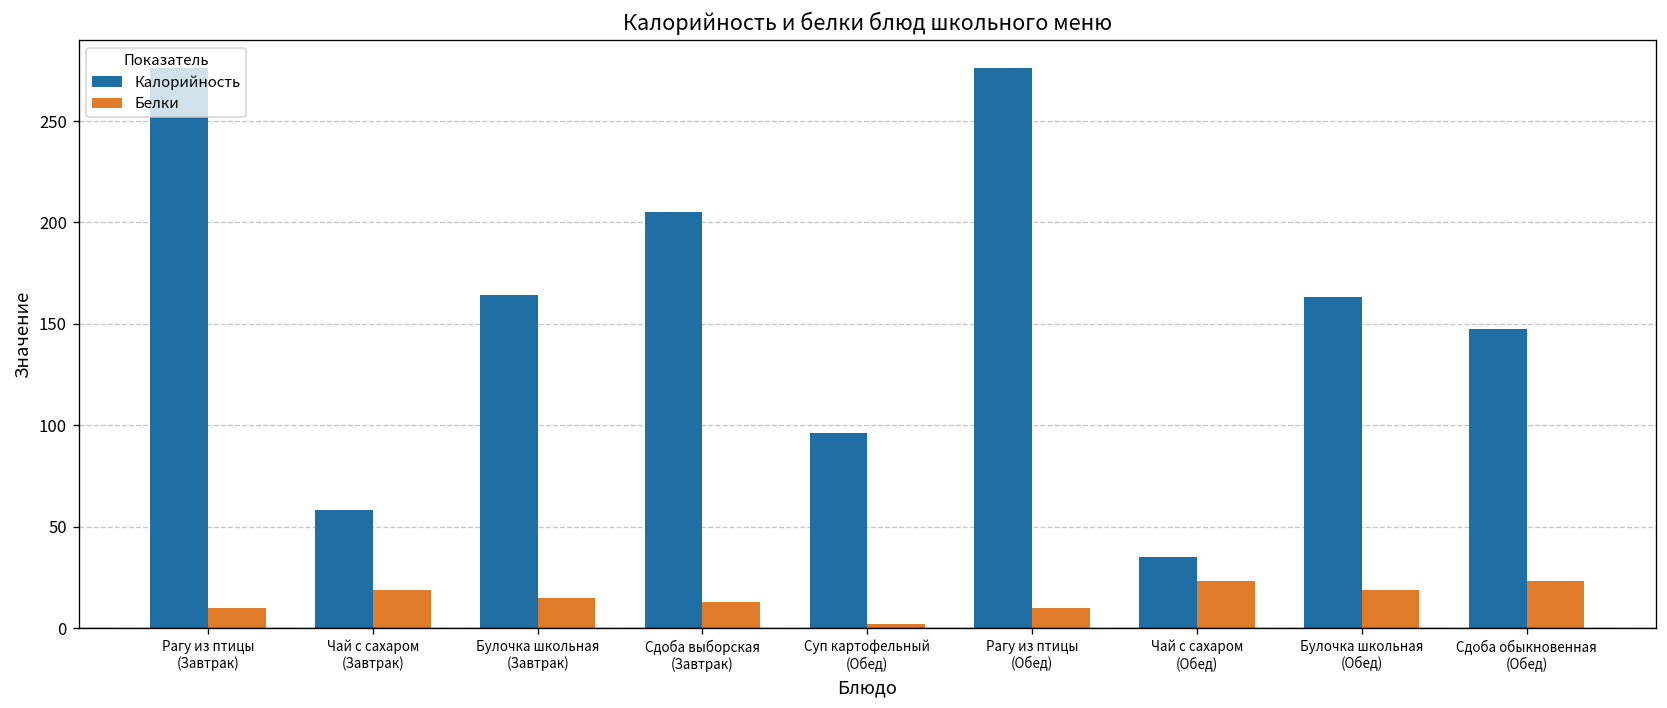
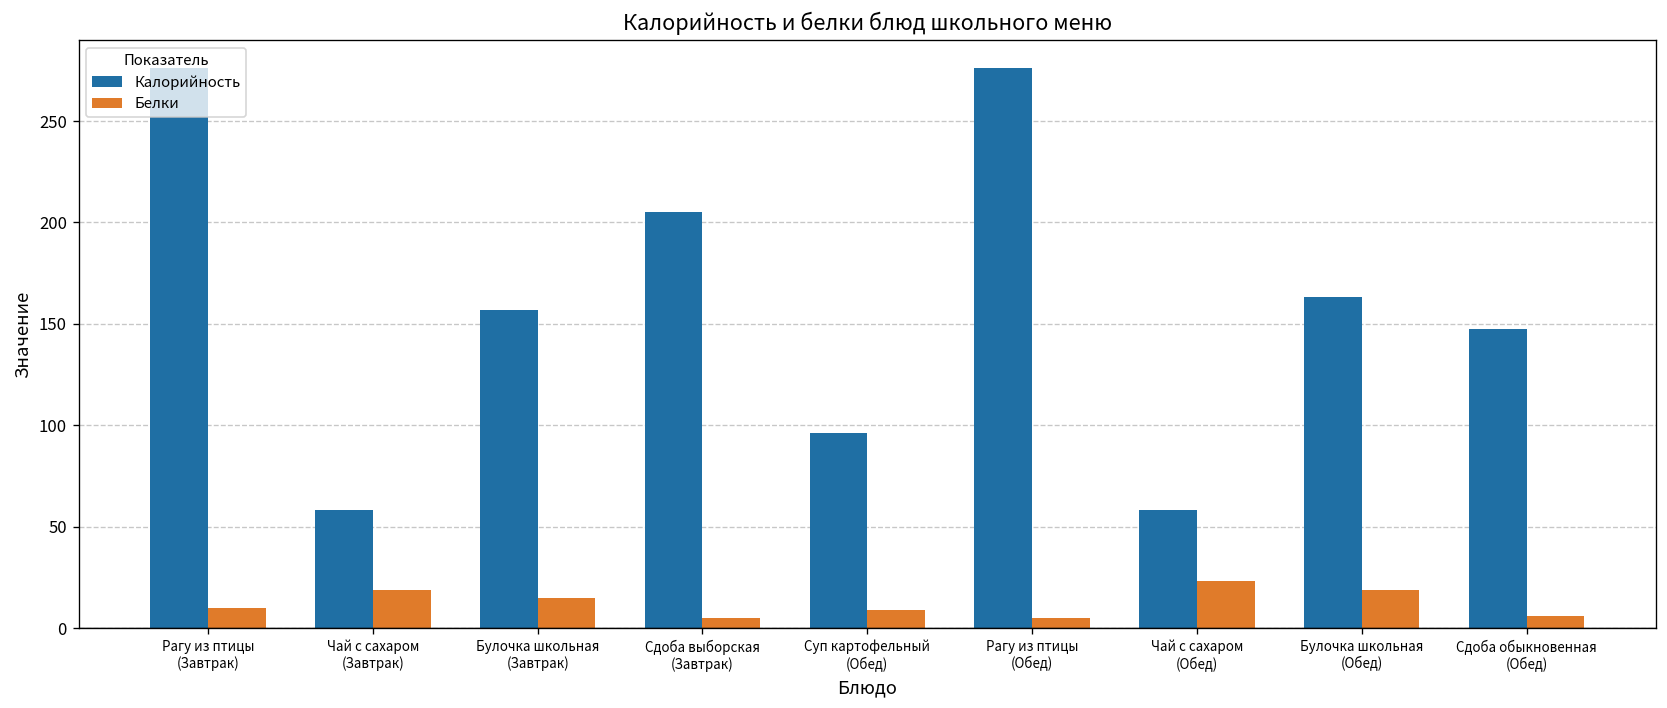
Калорийность, Булочка школьная (Завтрак): 164 -> 157
Белки, Сдоба выборская (Завтрак): 13 -> 5
Белки, Суп картофельный (Обед): 2 -> 9
Белки, Рагу из птицы (Обед): 10 -> 5
Калорийность, Чай с сахаром (Обед): 35 -> 58
Белки, Сдоба обыкновенная (Обед): 23 -> 6
